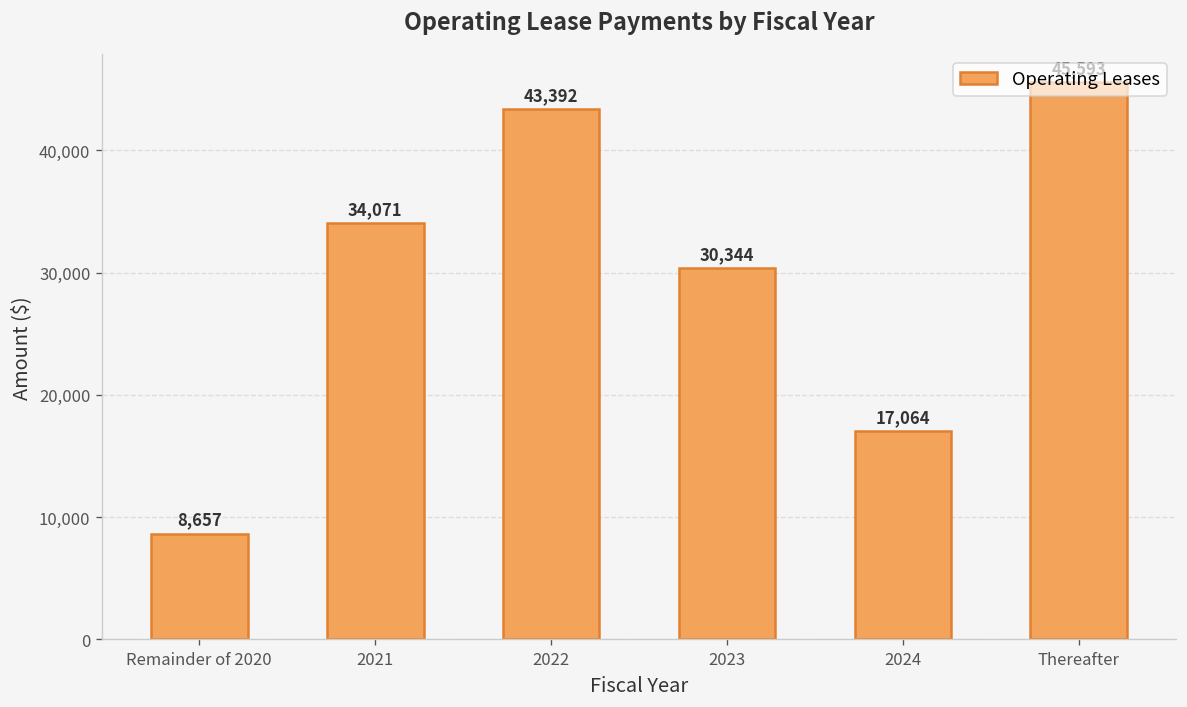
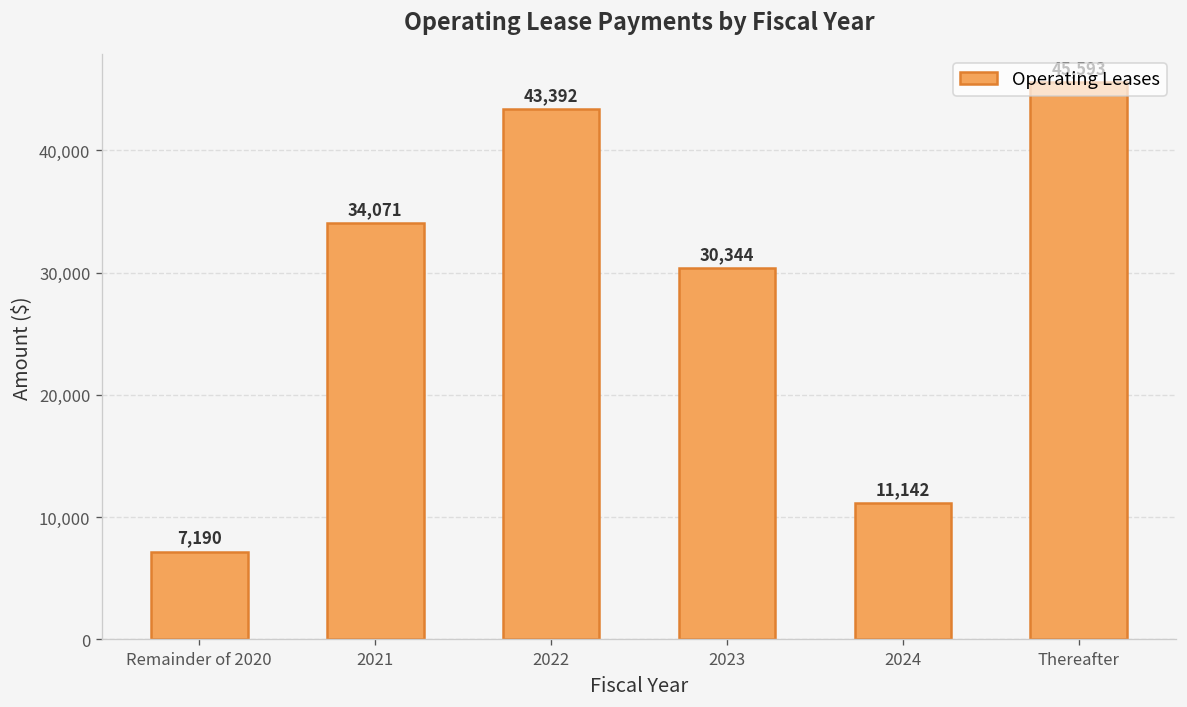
Remainder of 2020: 8,657 -> 7,190
2024: 17,064 -> 11,142
